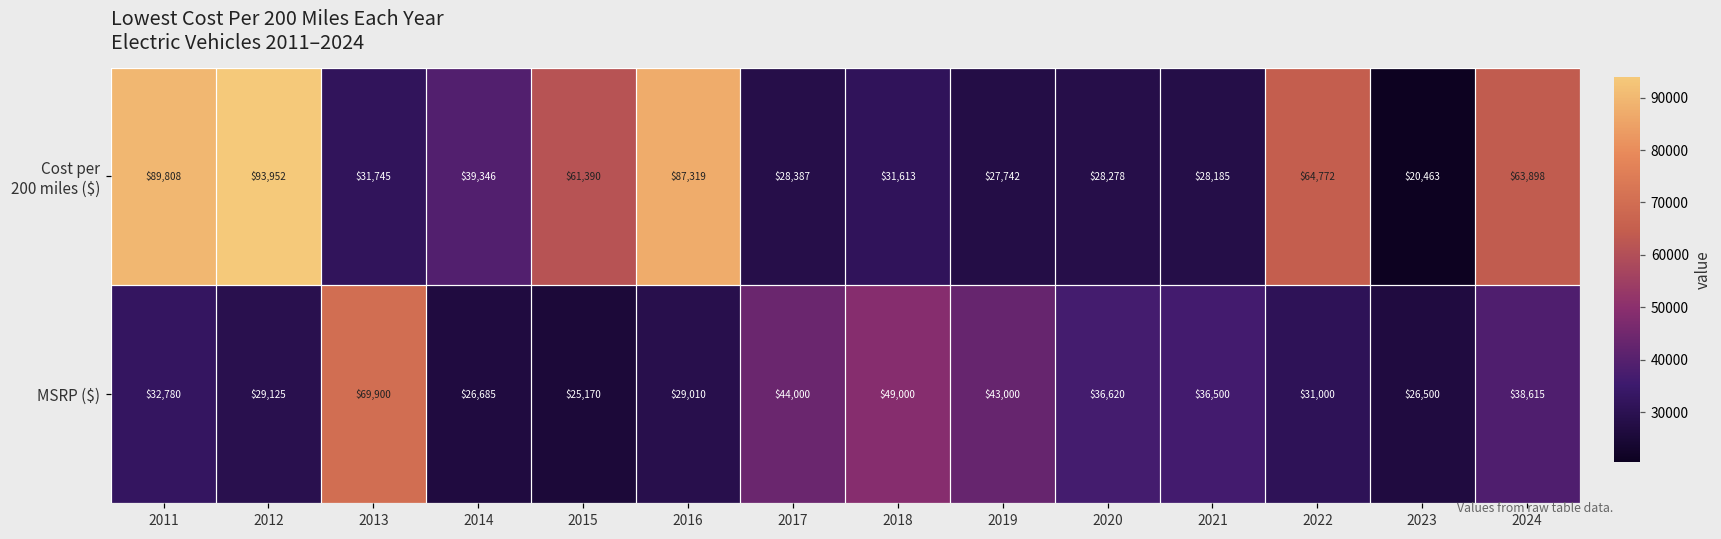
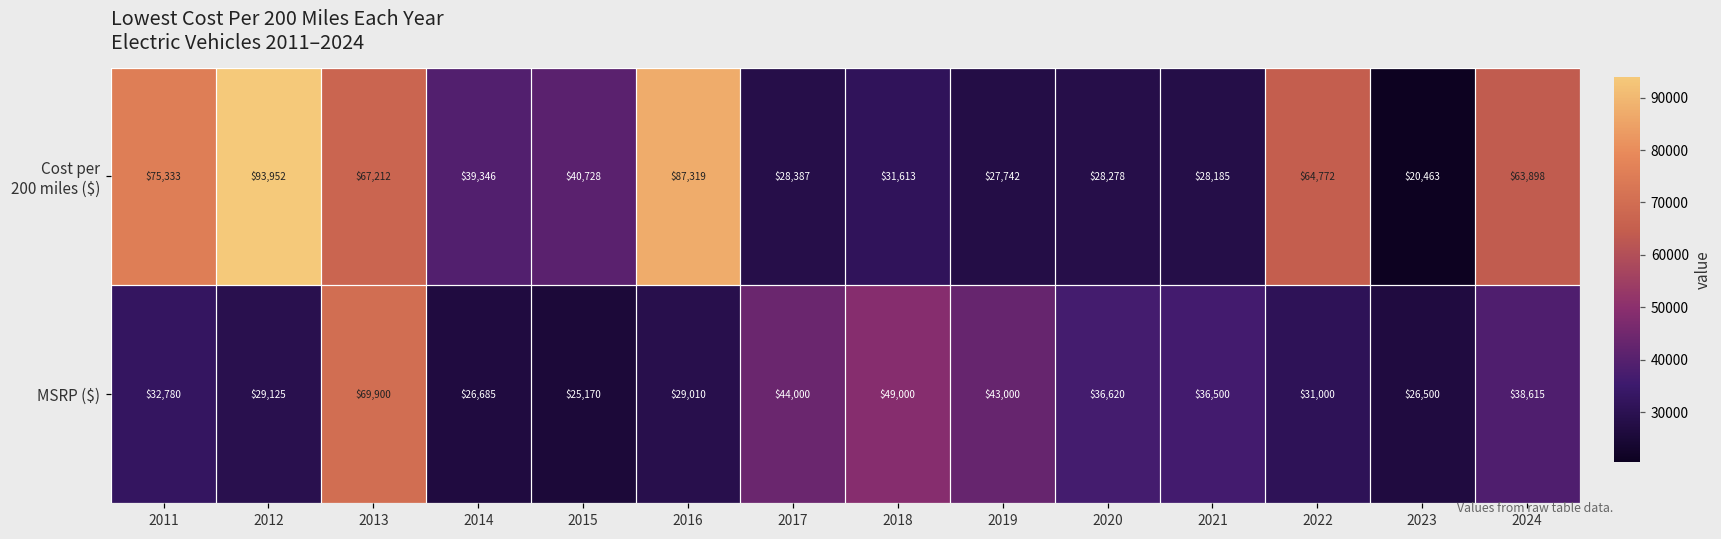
Cost per 200 miles ($), 2011: $89,808 -> $75,333
Cost per 200 miles ($), 2013: $31,745 -> $67,212
Cost per 200 miles ($), 2015: $61,390 -> $40,728
